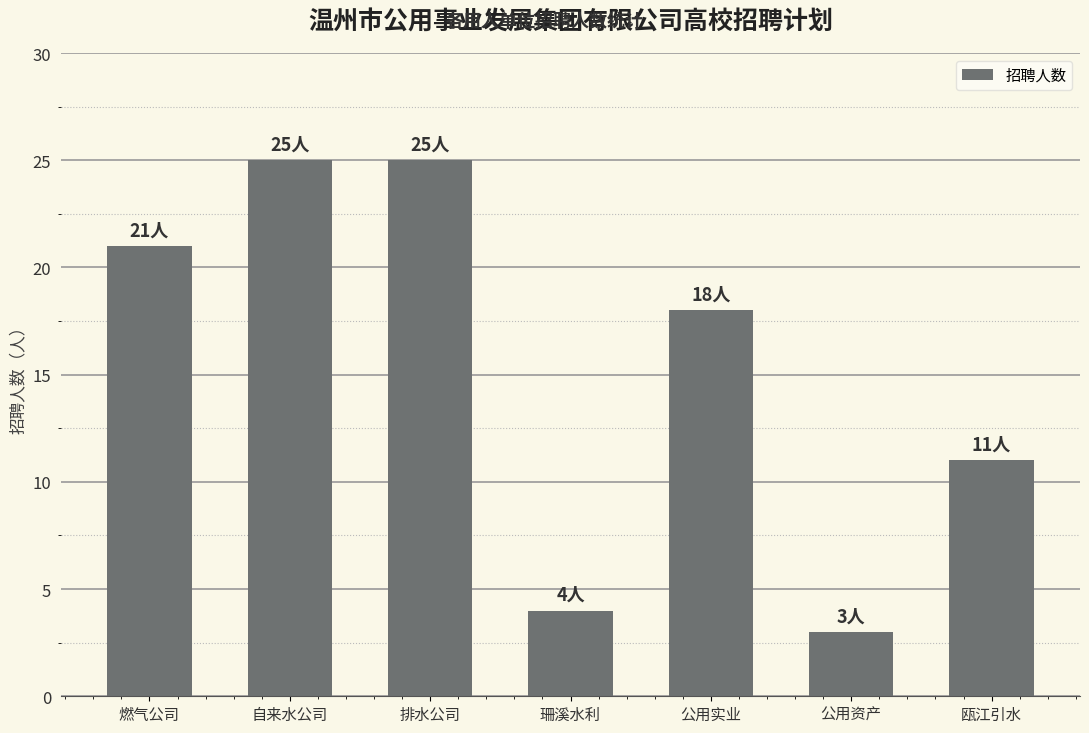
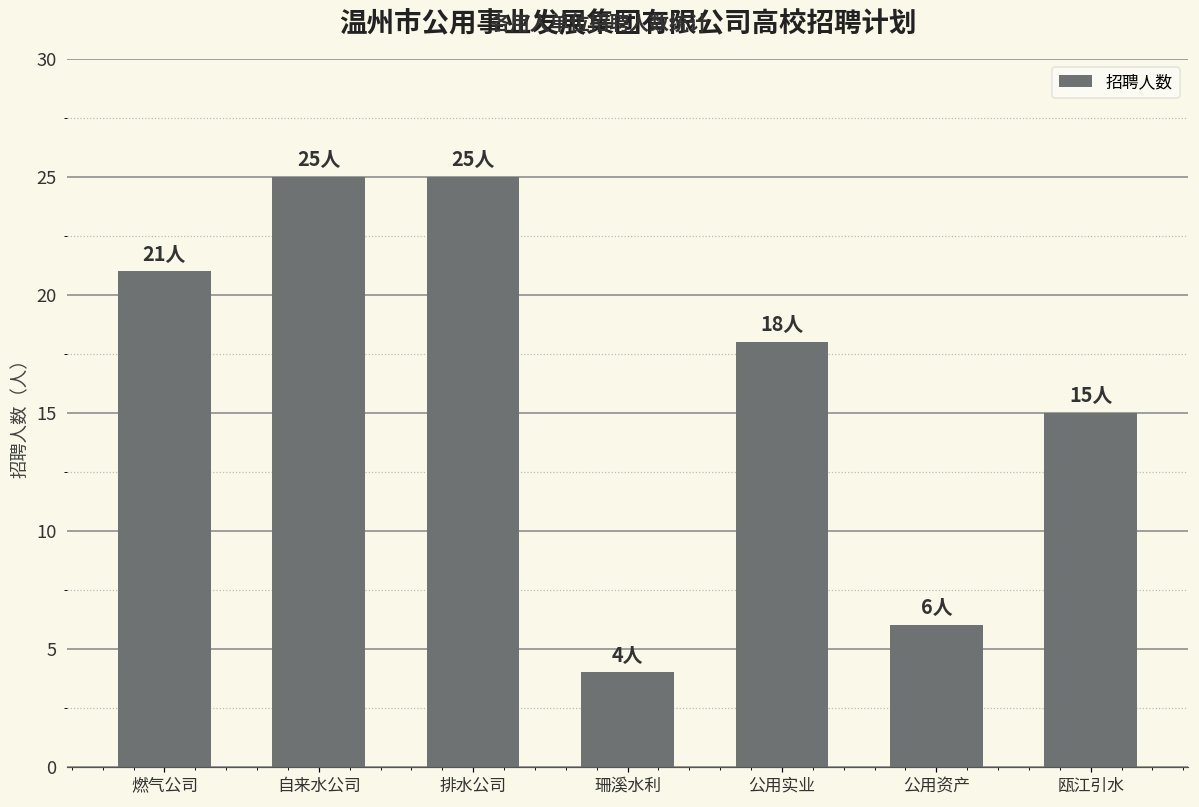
公用资产: 3人 -> 6人
瓯江引水: 11人 -> 15人
